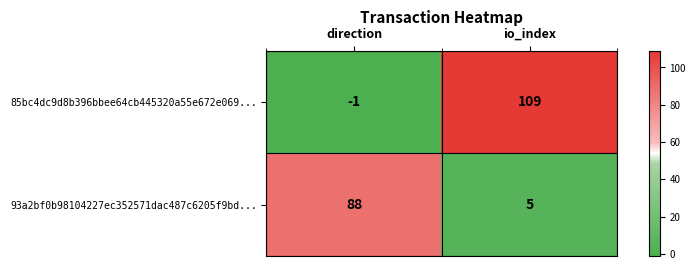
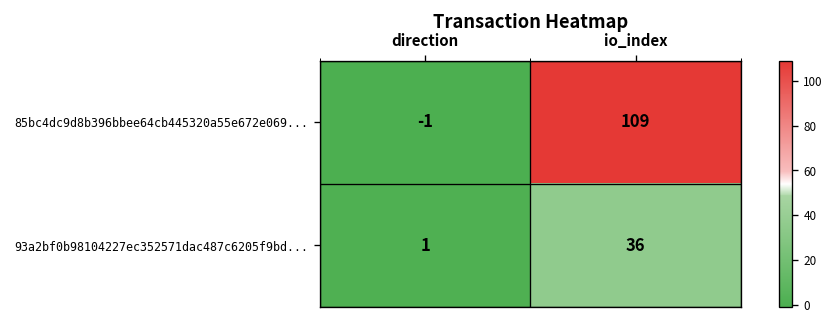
93a2bf0b98104227ec352571dac487c6205f9bd..., direction: 88 -> 1
93a2bf0b98104227ec352571dac487c6205f9bd..., io_index: 5 -> 36
